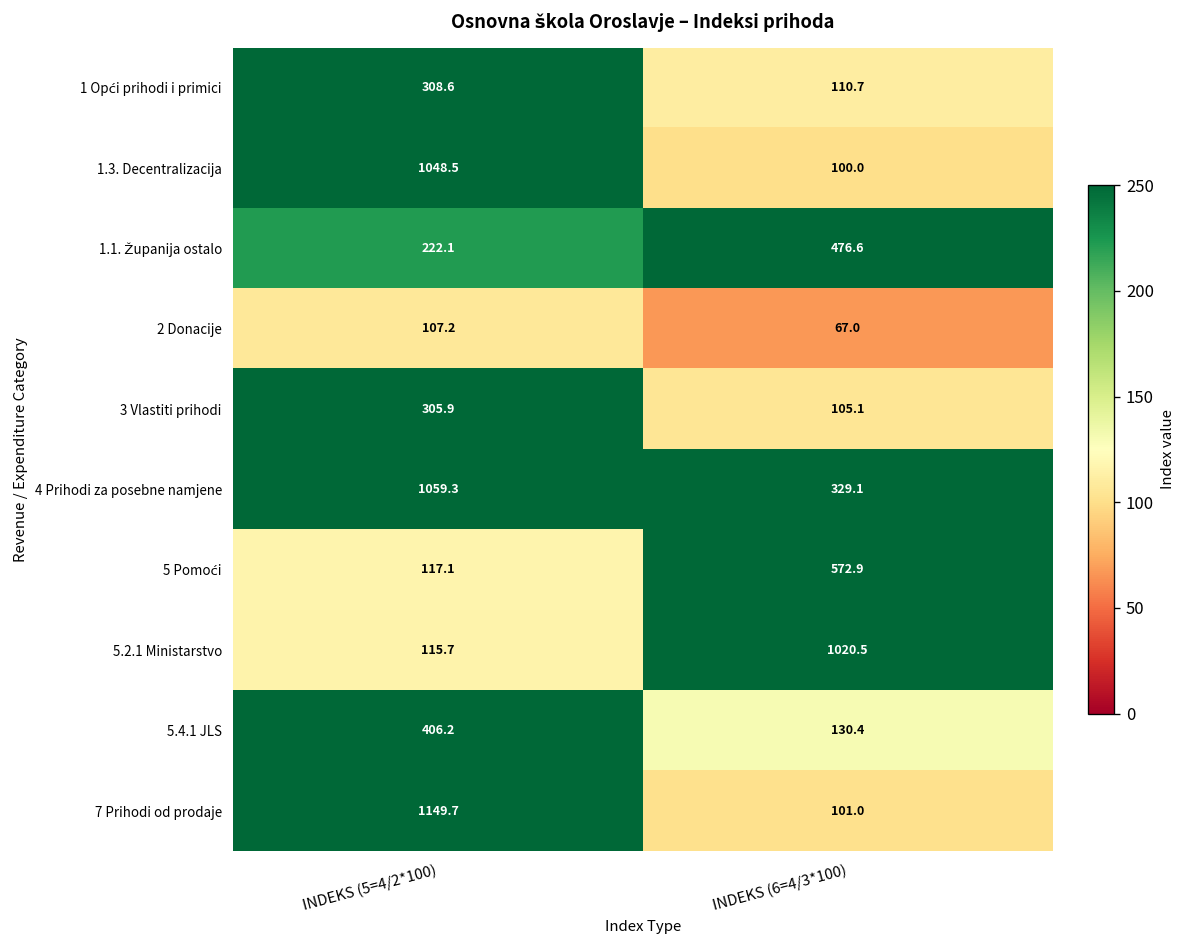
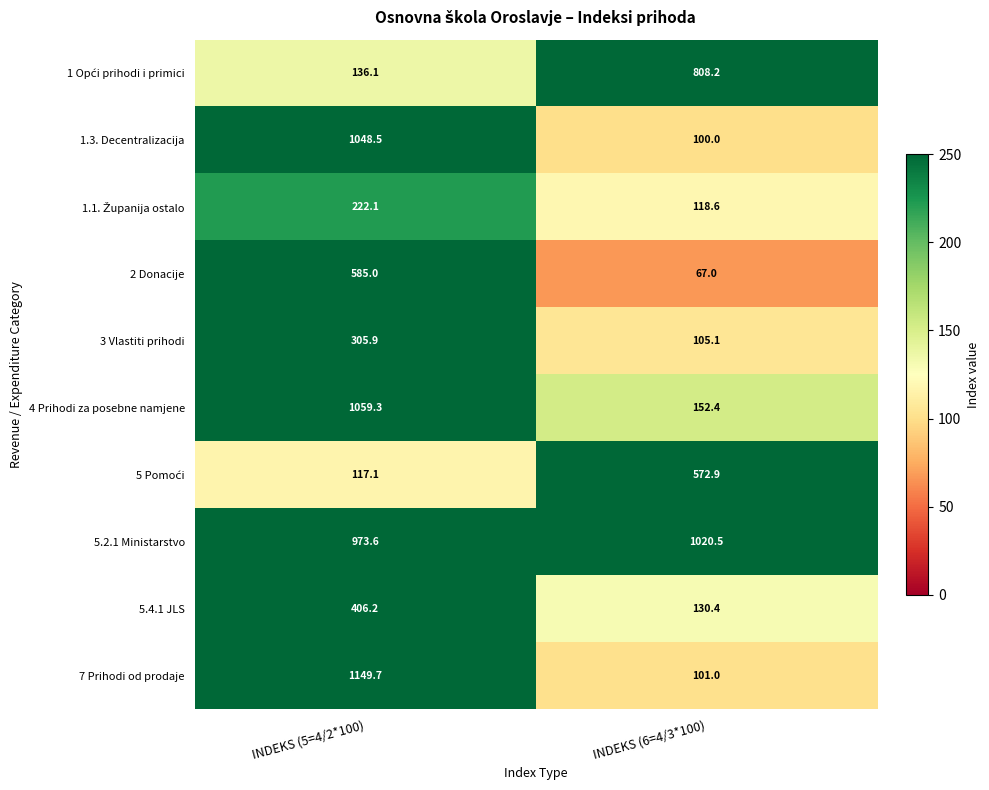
1 Opći prihodi i primici, INDEKS (5=4/2*100): 308.6 -> 136.1
1 Opći prihodi i primici, INDEKS (6=4/3*100): 110.7 -> 808.2
1.1. Županija ostalo, INDEKS (6=4/3*100): 476.6 -> 118.6
2 Donacije, INDEKS (5=4/2*100): 107.2 -> 585.0
4 Prihodi za posebne namjene, INDEKS (6=4/3*100): 329.1 -> 152.4
5.2.1 Ministarstvo, INDEKS (5=4/2*100): 115.7 -> 973.6
